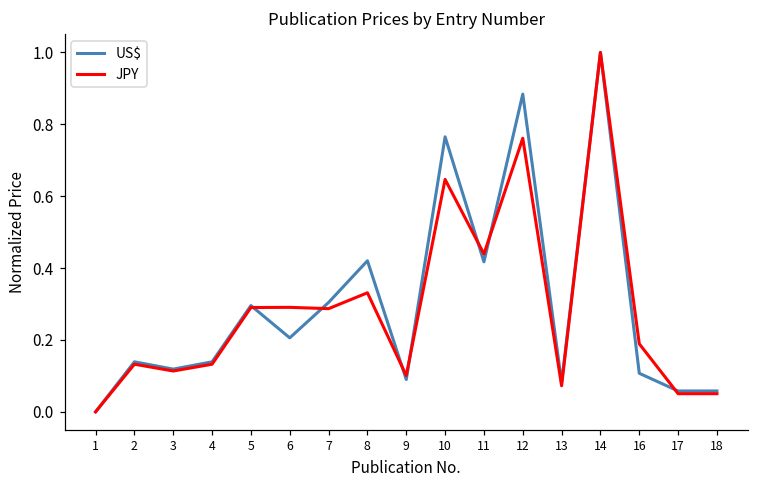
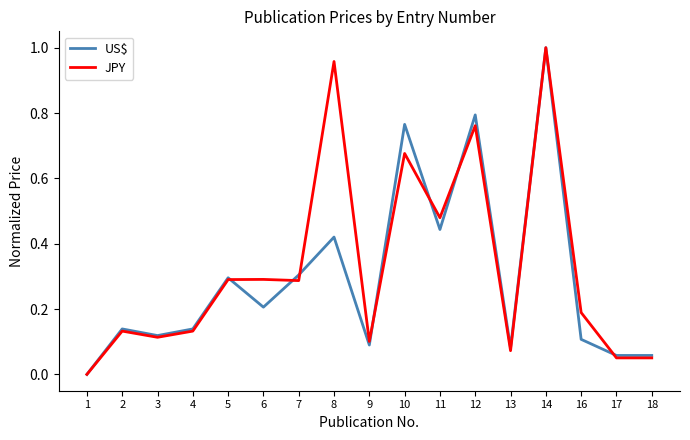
JPY, 8: 0.33 -> 0.96
JPY, 10: 0.65 -> 0.68
US$, 11: 0.42 -> 0.44
JPY, 11: 0.44 -> 0.48
US$, 12: 0.88 -> 0.79
